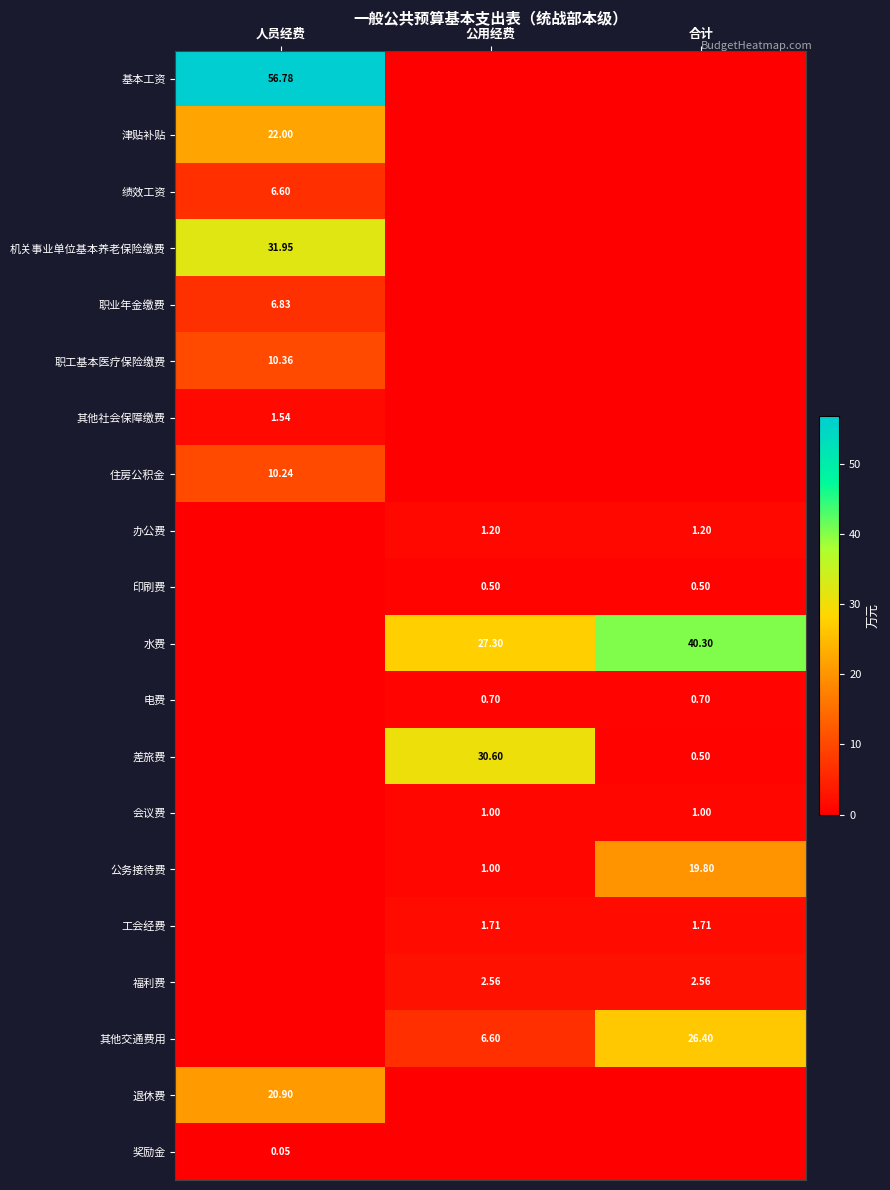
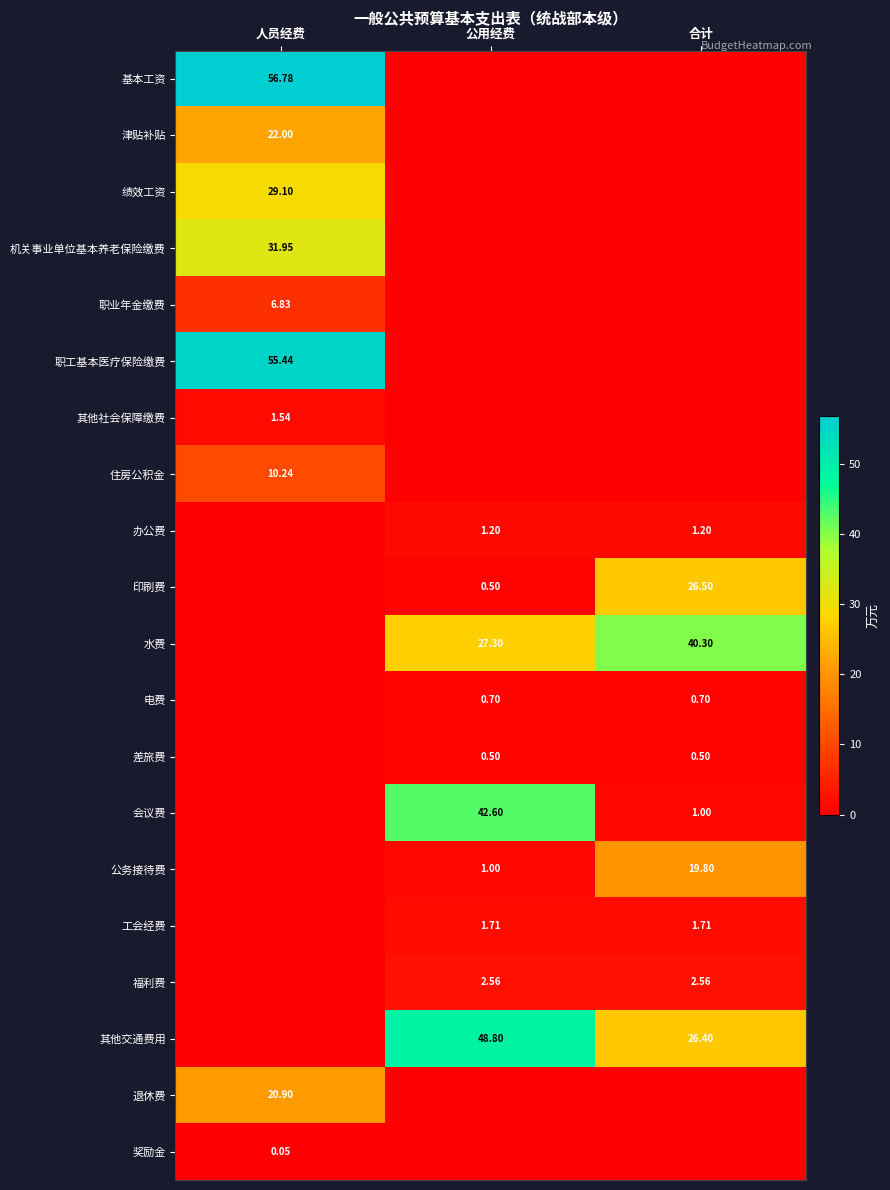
绩效工资, 人员经费: 6.60 -> 29.10
职工基本医疗保险缴费, 人员经费: 10.36 -> 55.44
印刷费, 合计: 0.50 -> 26.50
差旅费, 公用经费: 30.60 -> 0.50
会议费, 公用经费: 1.00 -> 42.60
其他交通费用, 公用经费: 6.60 -> 48.80
